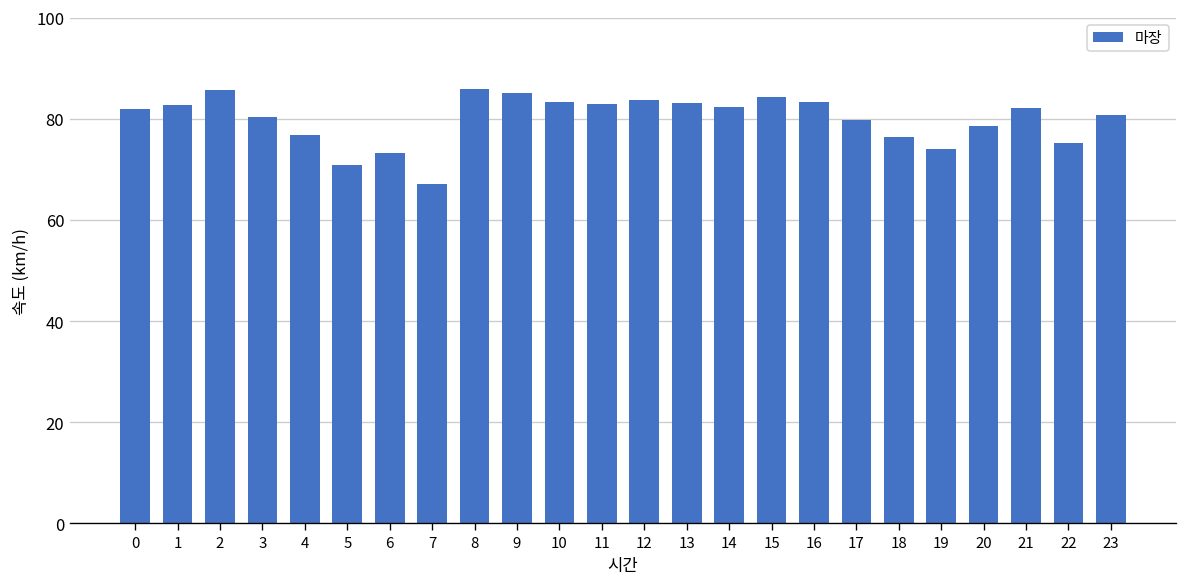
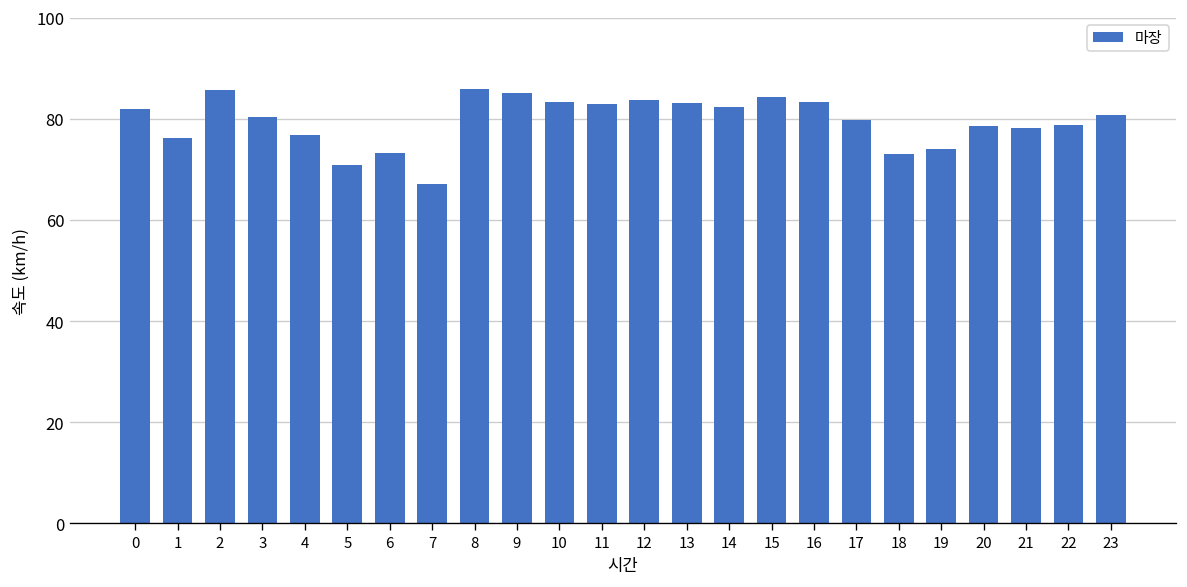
1: 83 -> 76
18: 76 -> 73
21: 82 -> 78
22: 75 -> 79
